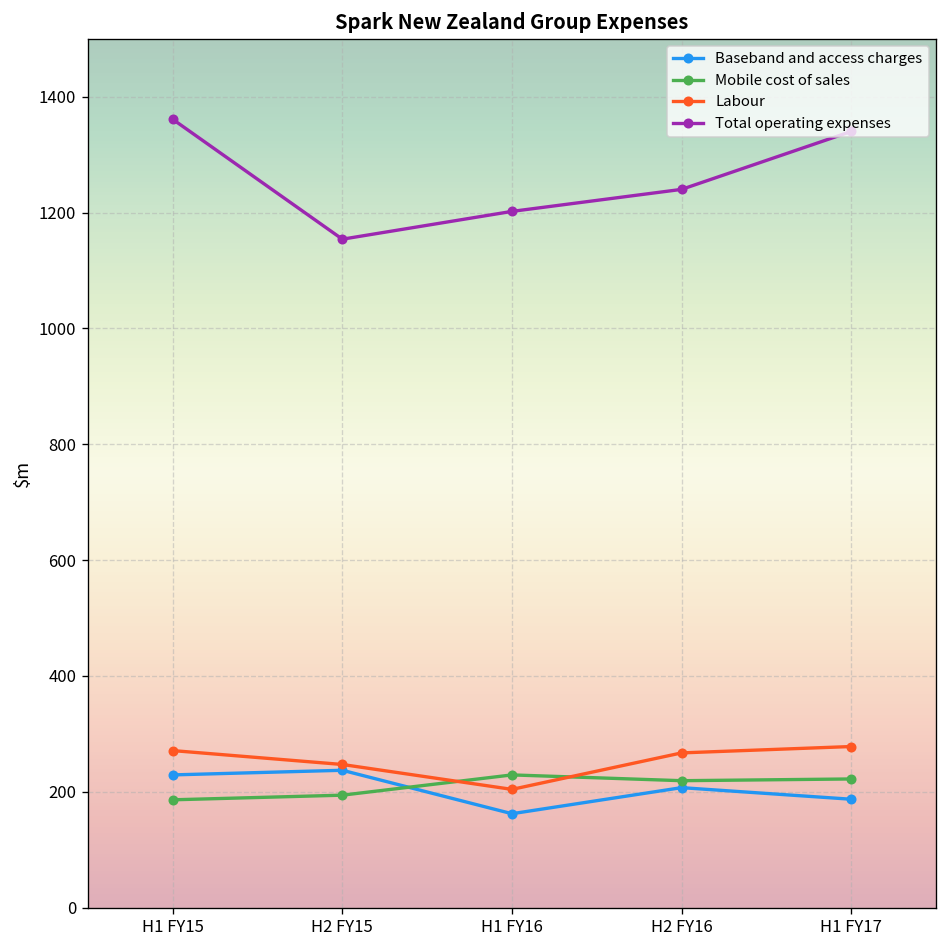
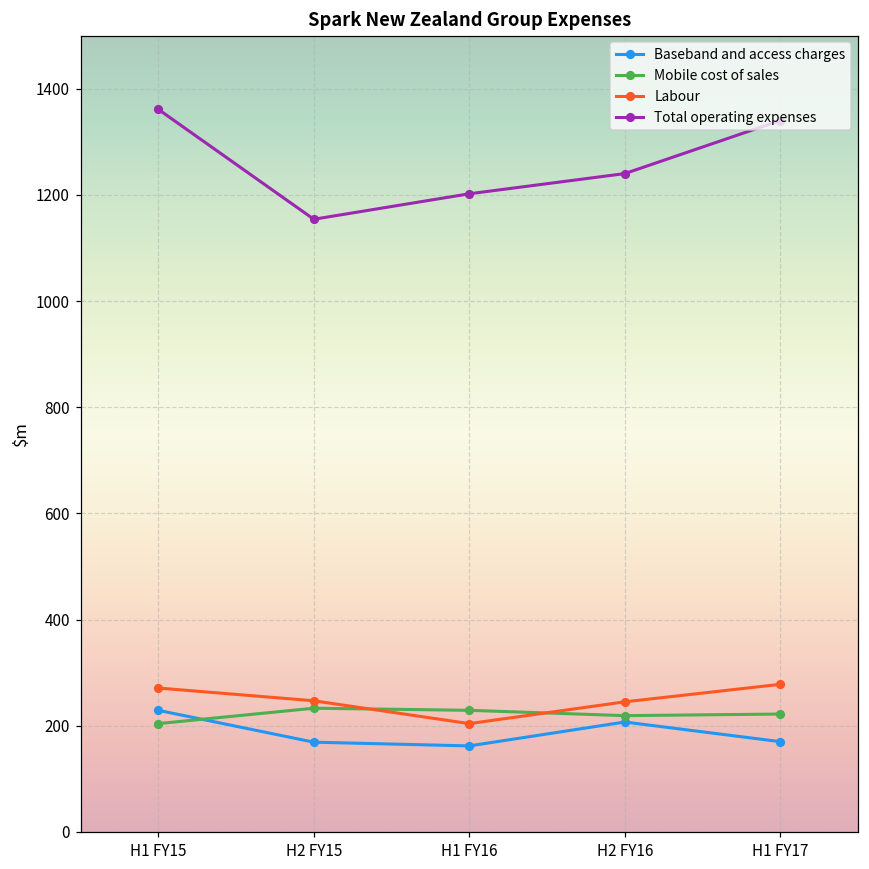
Mobile cost of sales, H1 FY15: 190 -> 200
Baseband and access charges, H2 FY15: 240 -> 170
Mobile cost of sales, H2 FY15: 190 -> 230
Labour, H2 FY16: 270 -> 250
Baseband and access charges, H1 FY17: 190 -> 170
